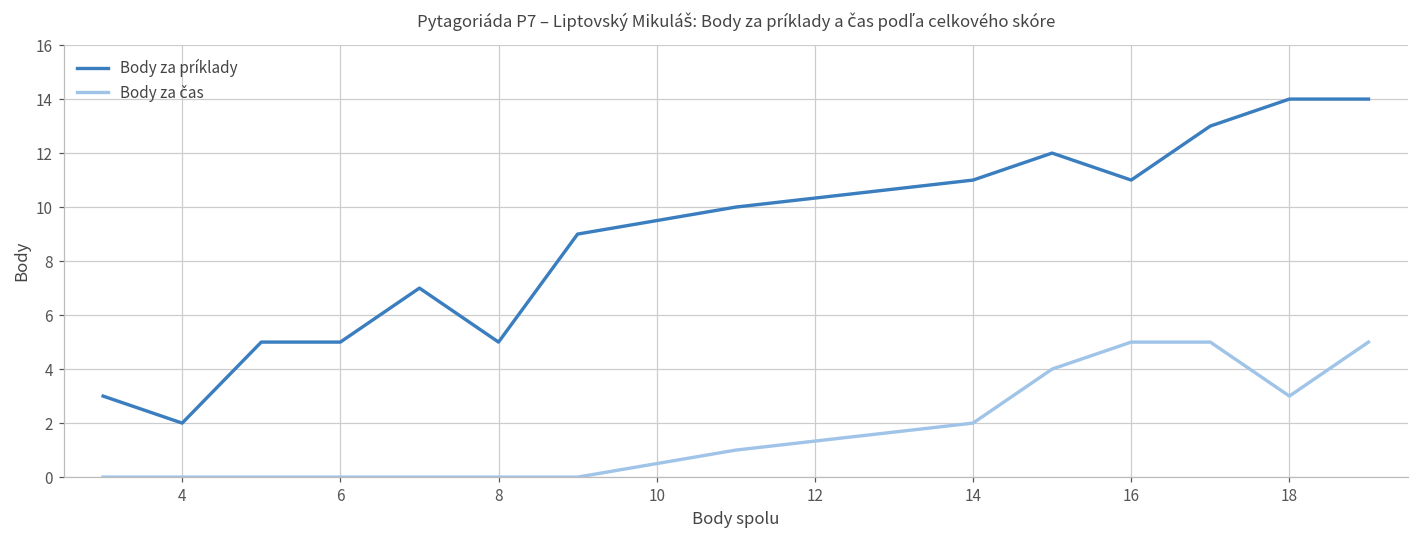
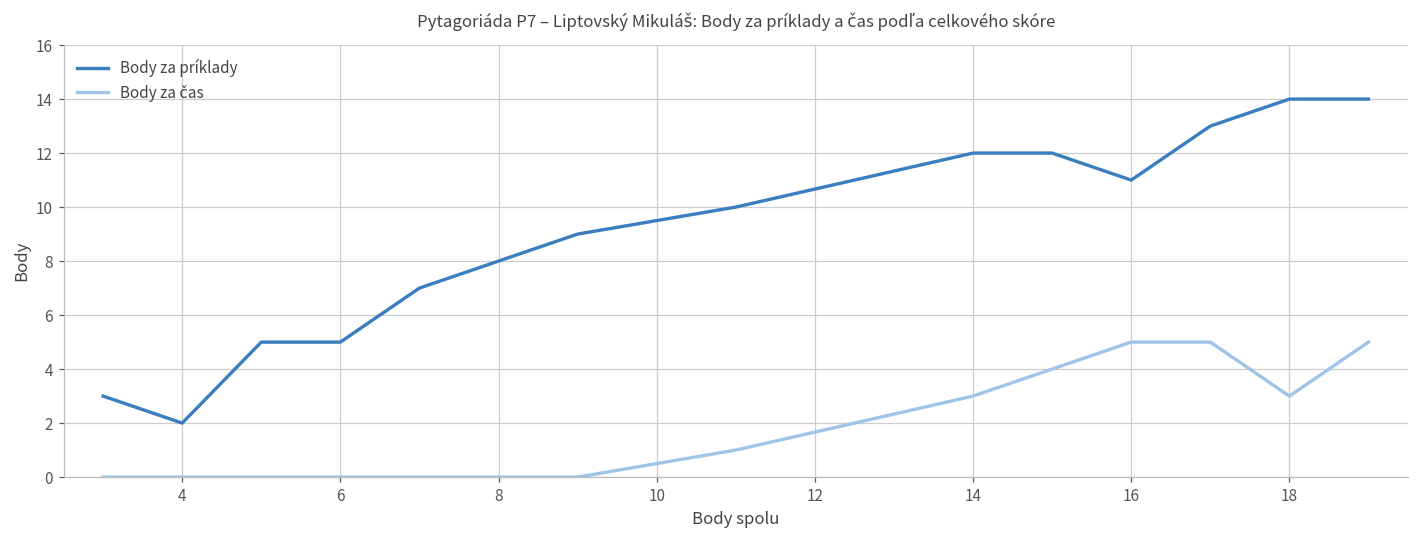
Body za príklady, 8: 5 -> 8
Body za príklady, 14: 11 -> 12
Body za čas, 14: 2 -> 3
